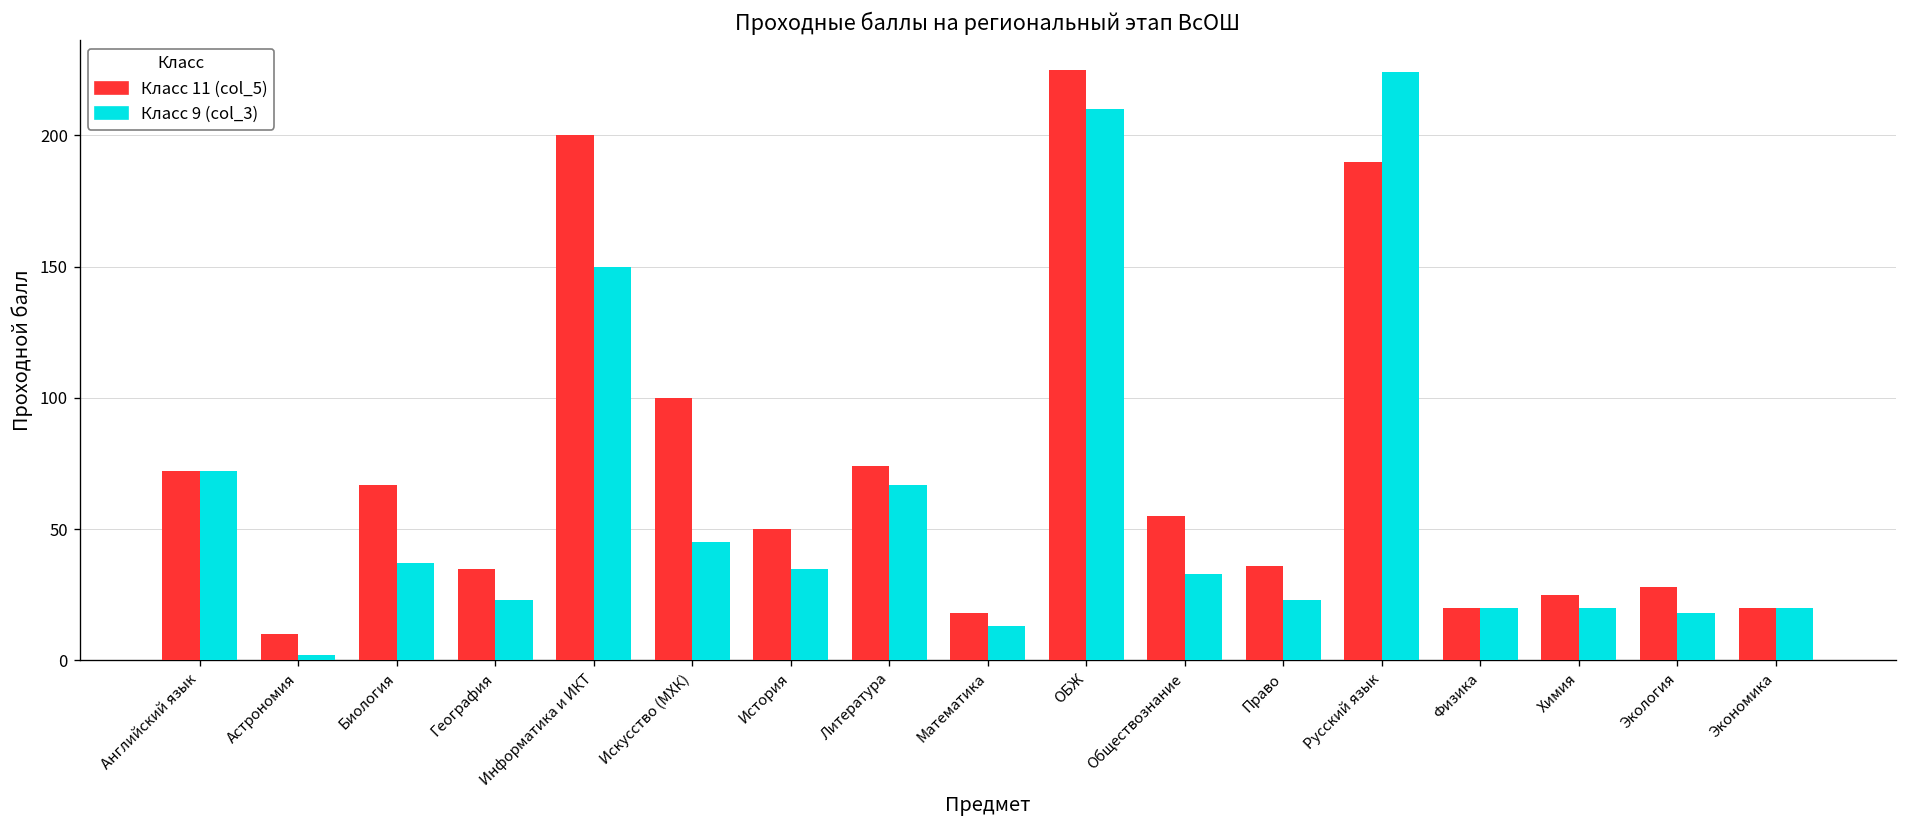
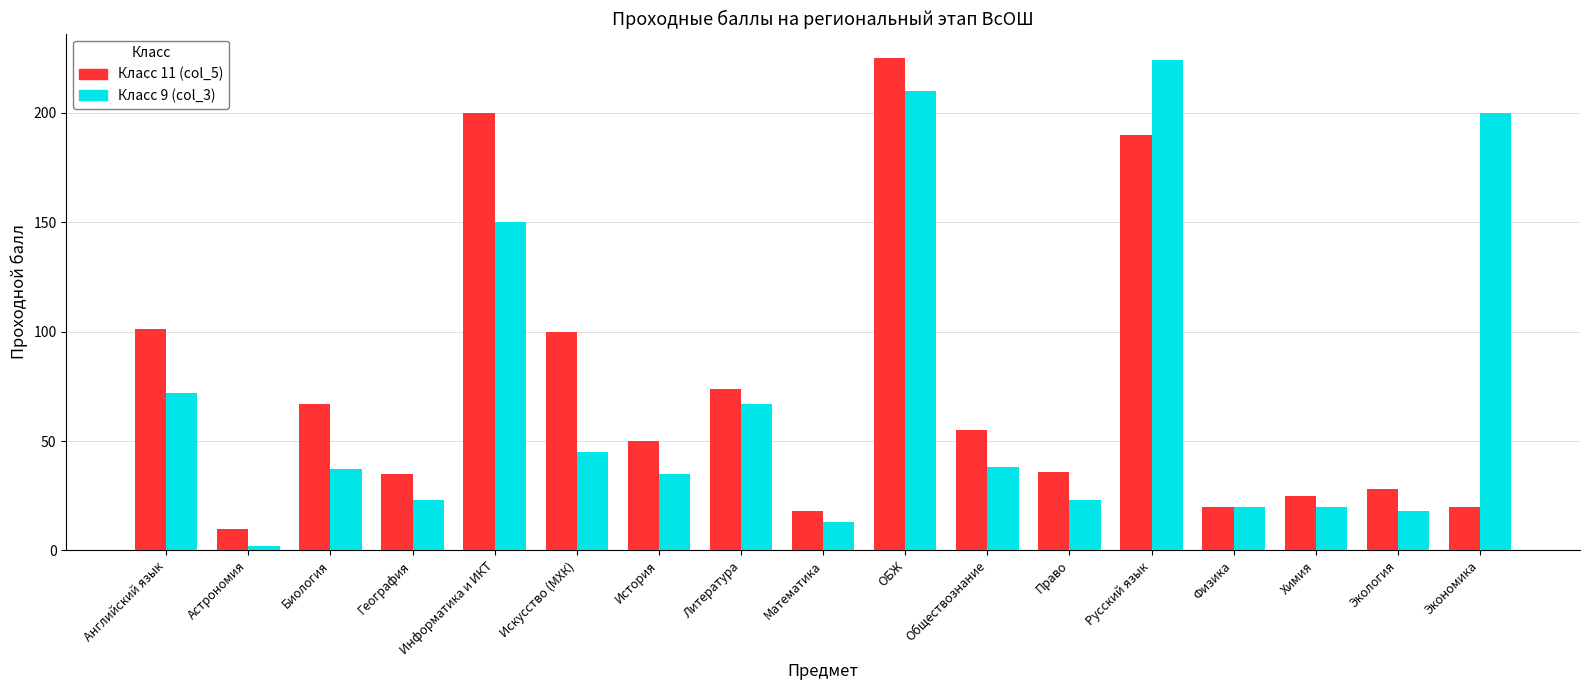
Класс 11 (col_5), Английский язык: 72 -> 101
Класс 9 (col_3), Обществознание: 33 -> 38
Класс 9 (col_3), Экономика: 20 -> 200
